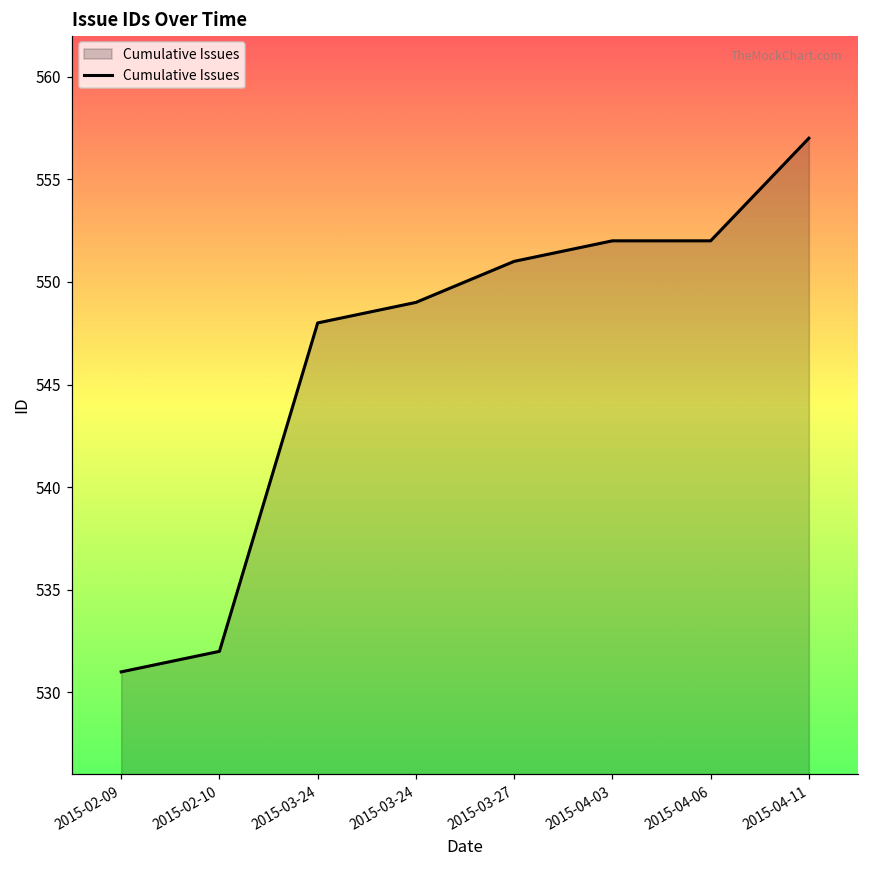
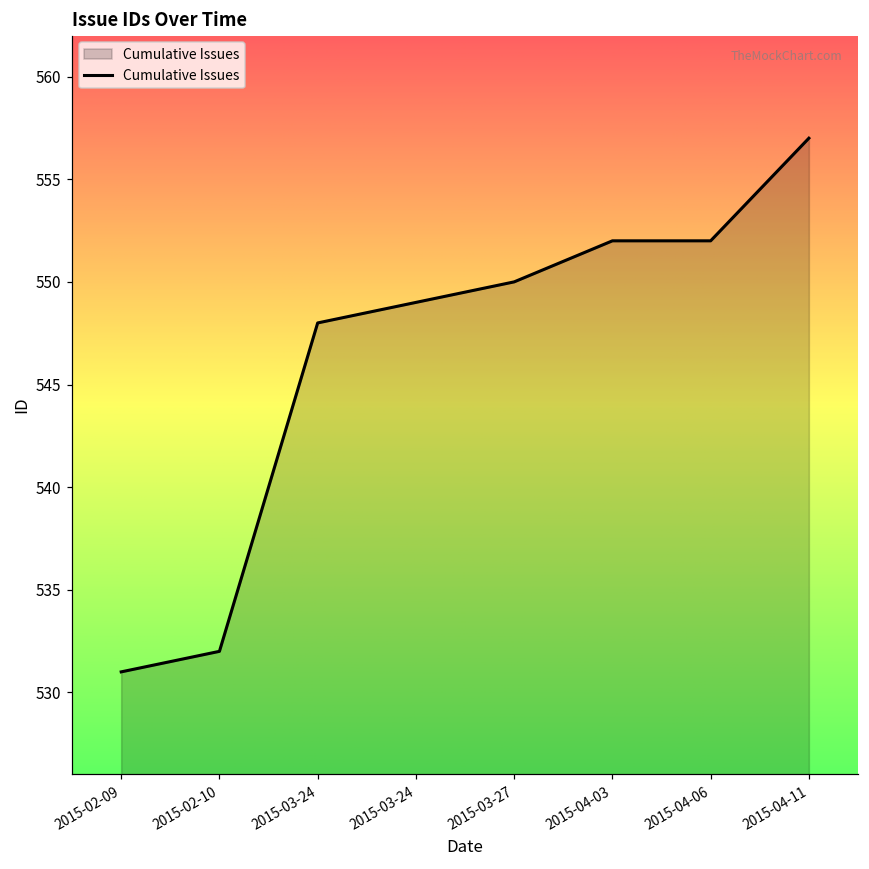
2015-03-27: 551 -> 550
